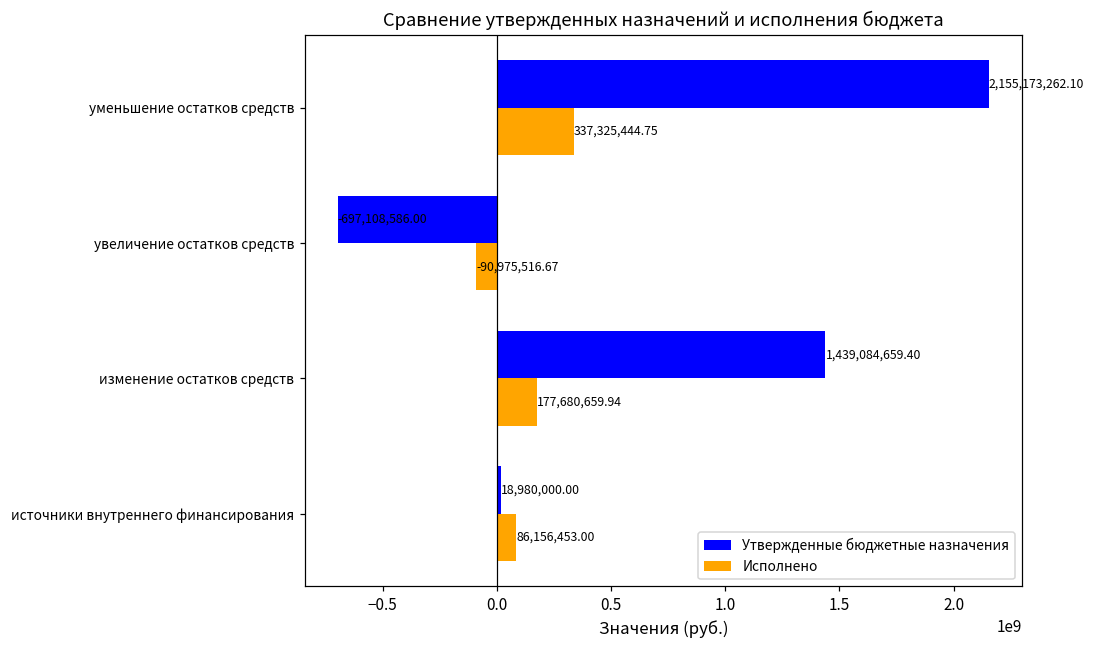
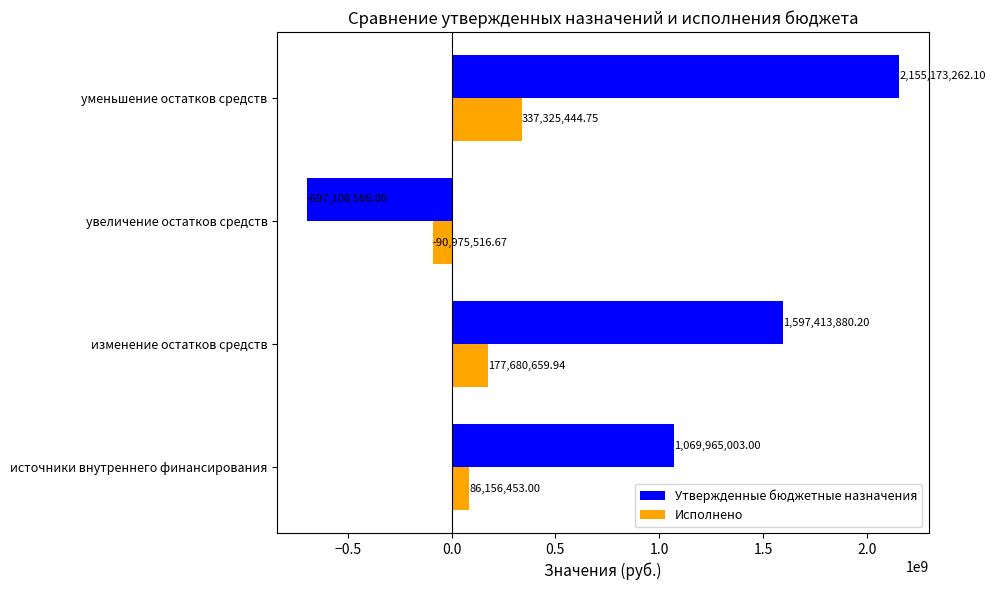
Утвержденные бюджетные назначения, изменение остатков средств: 1,439,084,659.40 -> 1,597,413,880.20
Утвержденные бюджетные назначения, источники внутреннего финансирования: 18,980,000.00 -> 1,069,965,003.00
